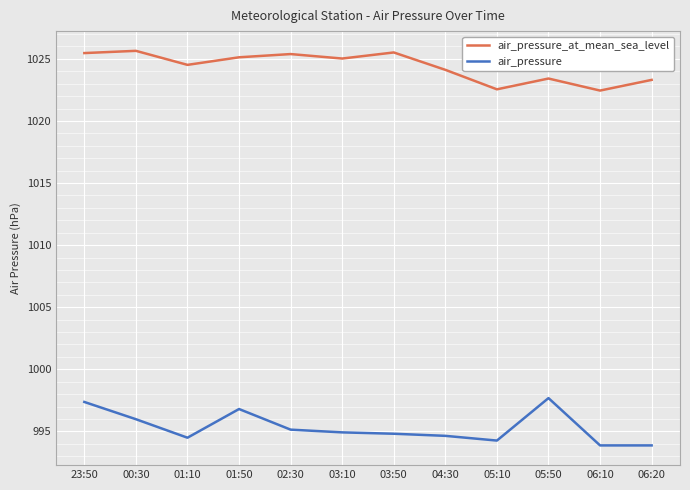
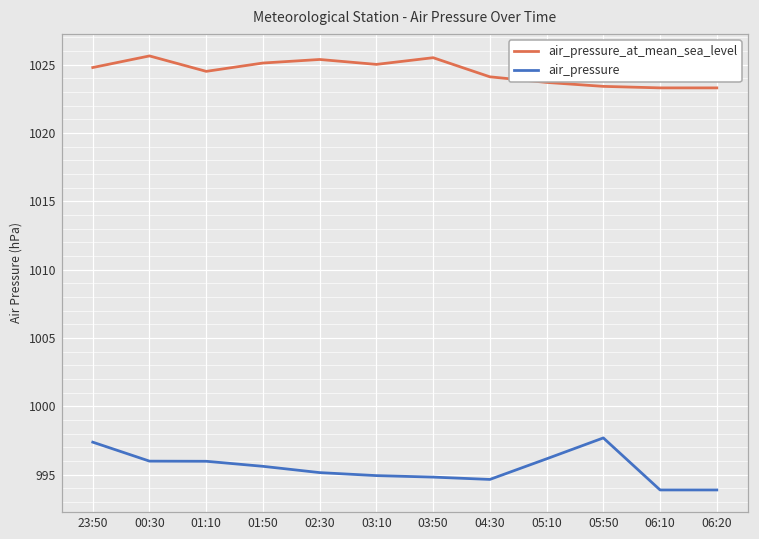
air_pressure_at_mean_sea_level, 23:50: 1025.5 -> 1024.8
air_pressure, 01:10: 994.5 -> 996.0
air_pressure, 01:50: 996.8 -> 995.6
air_pressure_at_mean_sea_level, 05:10: 1022.6 -> 1023.7
air_pressure, 05:10: 994.3 -> 996.2
air_pressure_at_mean_sea_level, 06:10: 1022.5 -> 1023.3
